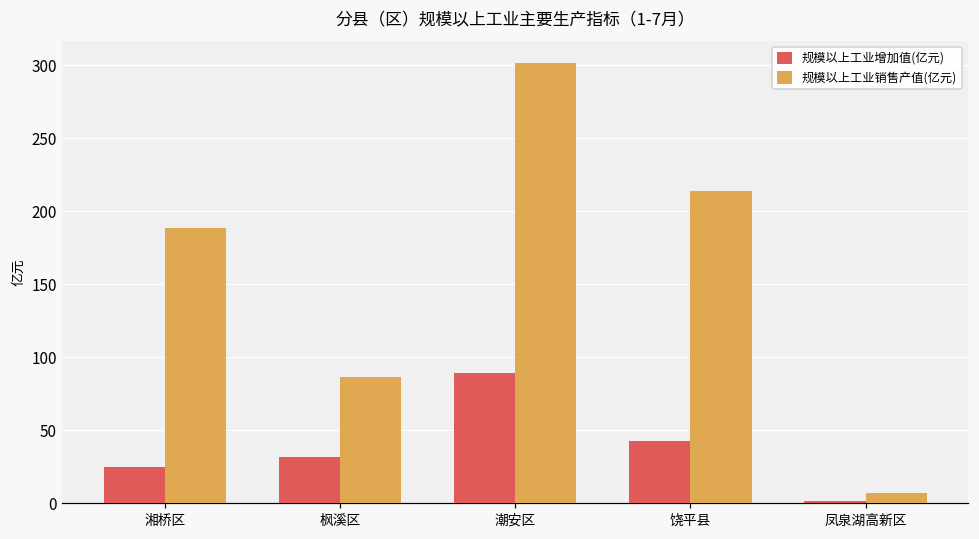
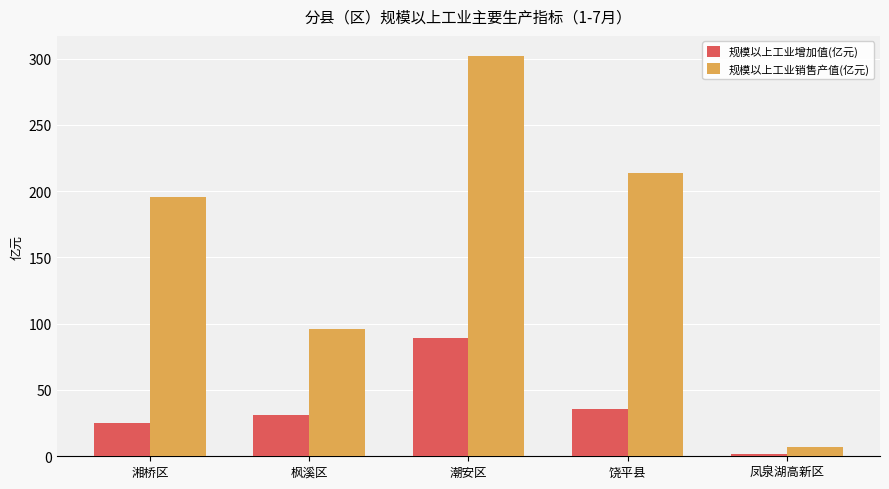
规模以上工业销售产值(亿元), 湘桥区: 189 -> 196
规模以上工业销售产值(亿元), 枫溪区: 86 -> 96
规模以上工业增加值(亿元), 饶平县: 42 -> 35
